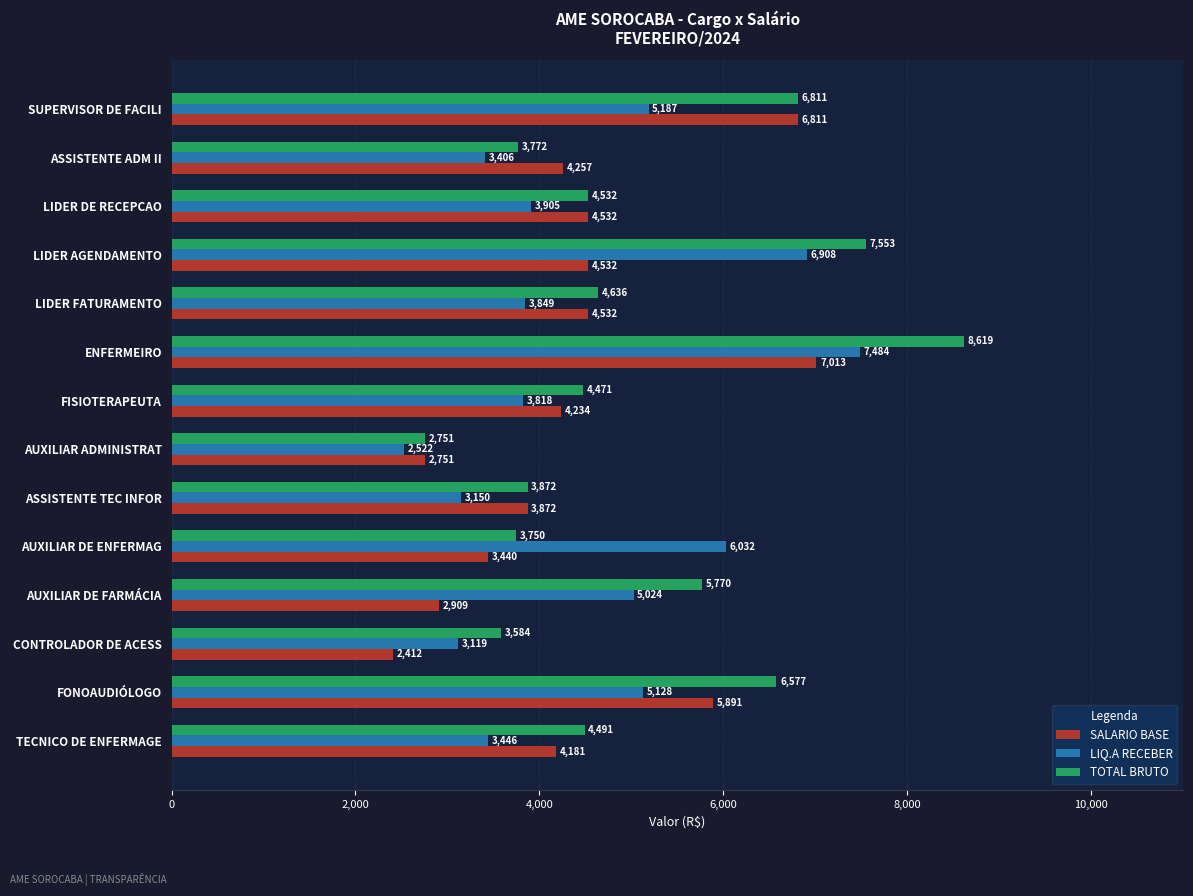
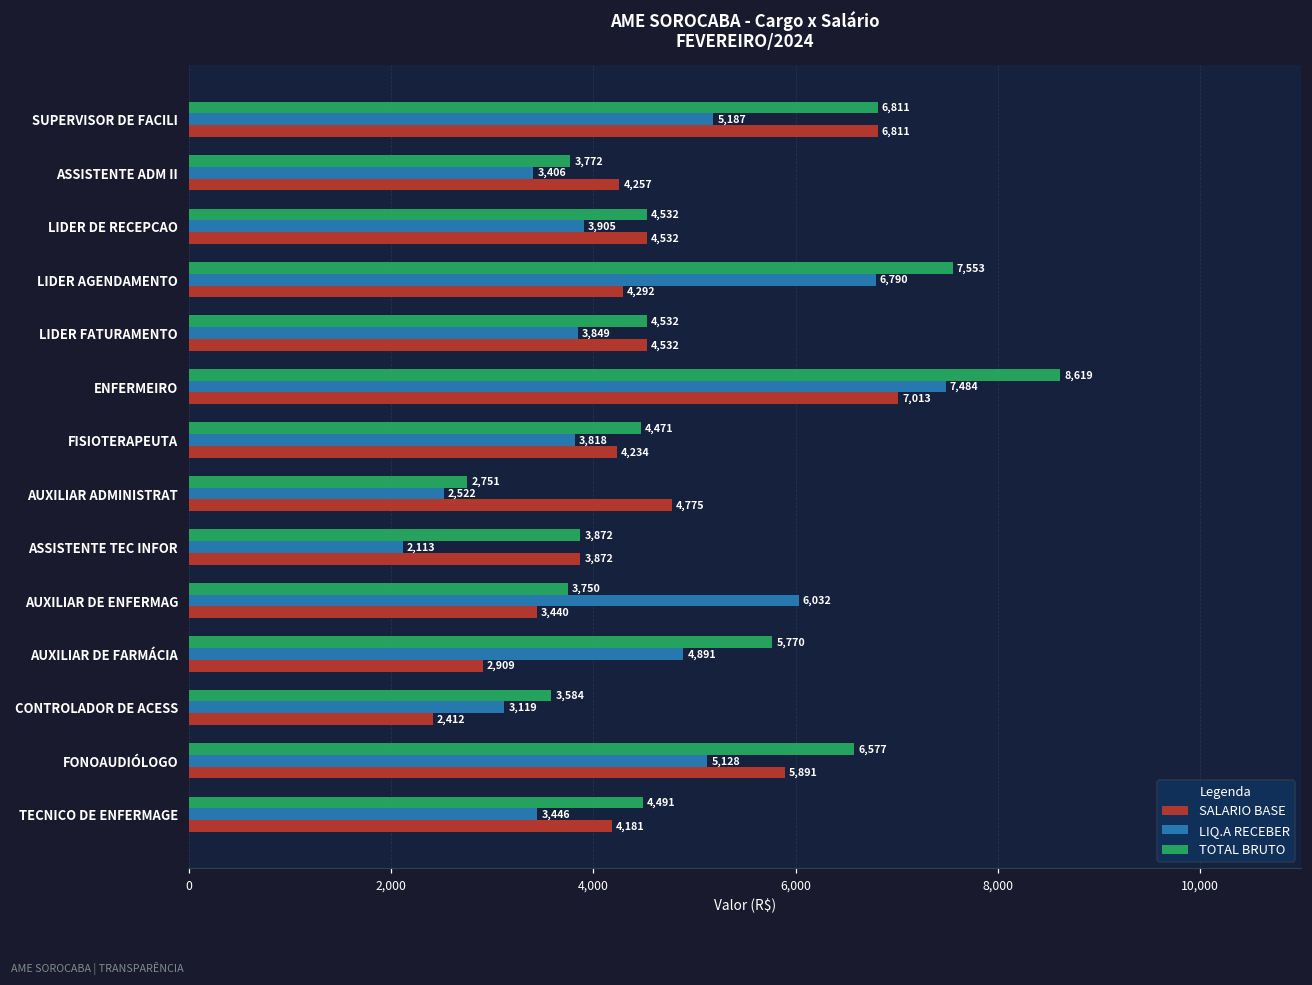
LIQ.A RECEBER, LIDER AGENDAMENTO: 6,908 -> 6,790
SALARIO BASE, LIDER AGENDAMENTO: 4,532 -> 4,292
TOTAL BRUTO, LIDER FATURAMENTO: 4,636 -> 4,532
SALARIO BASE, AUXILIAR ADMINISTRAT: 2,751 -> 4,775
LIQ.A RECEBER, ASSISTENTE TEC INFOR: 3,150 -> 2,113
LIQ.A RECEBER, AUXILIAR DE FARMÁCIA: 5,024 -> 4,891
